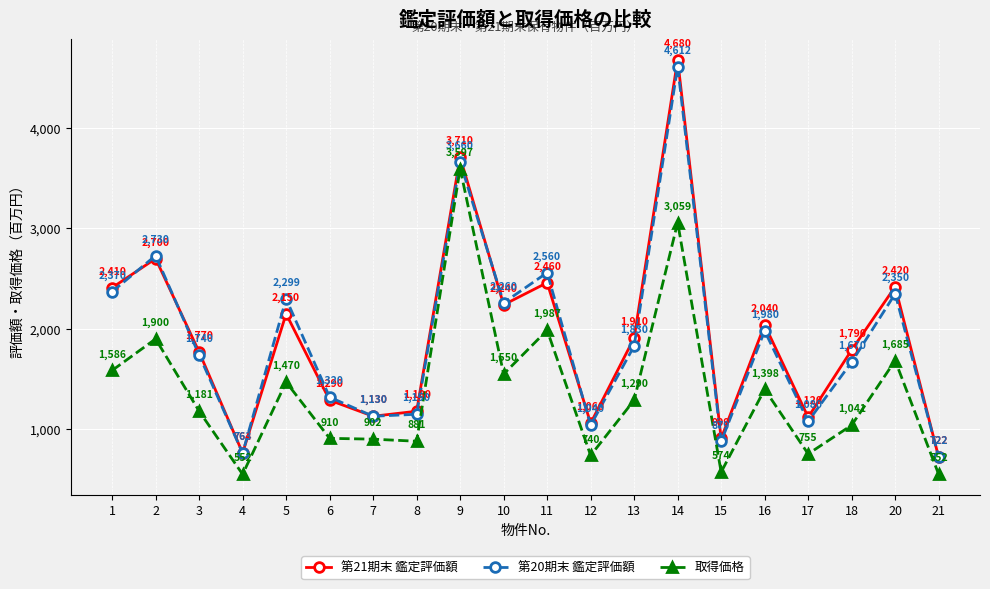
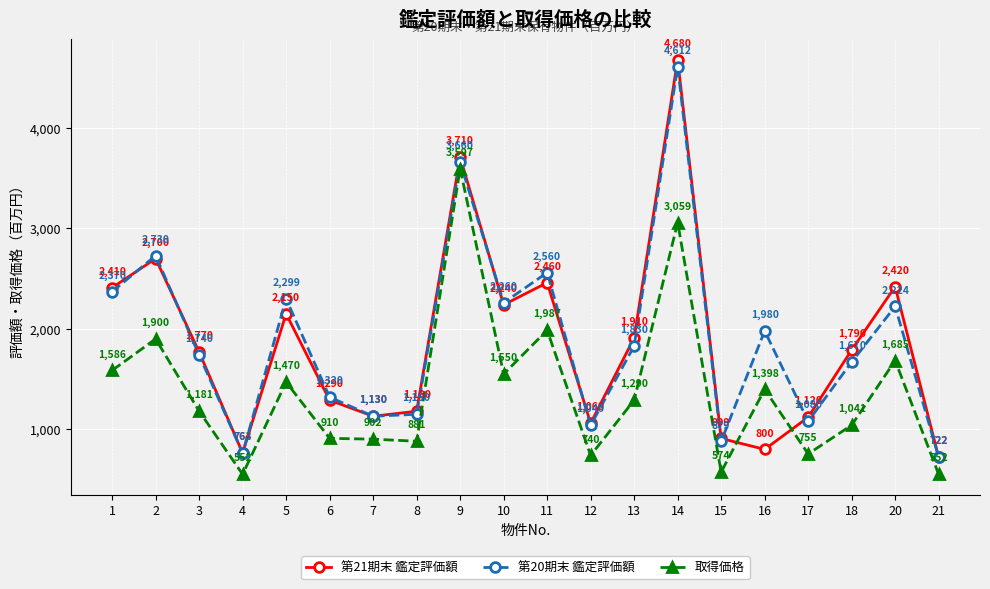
第21期末 鑑定評価額, 16: 2,040 -> 800
第20期末 鑑定評価額, 20: 2,350 -> 2,224
